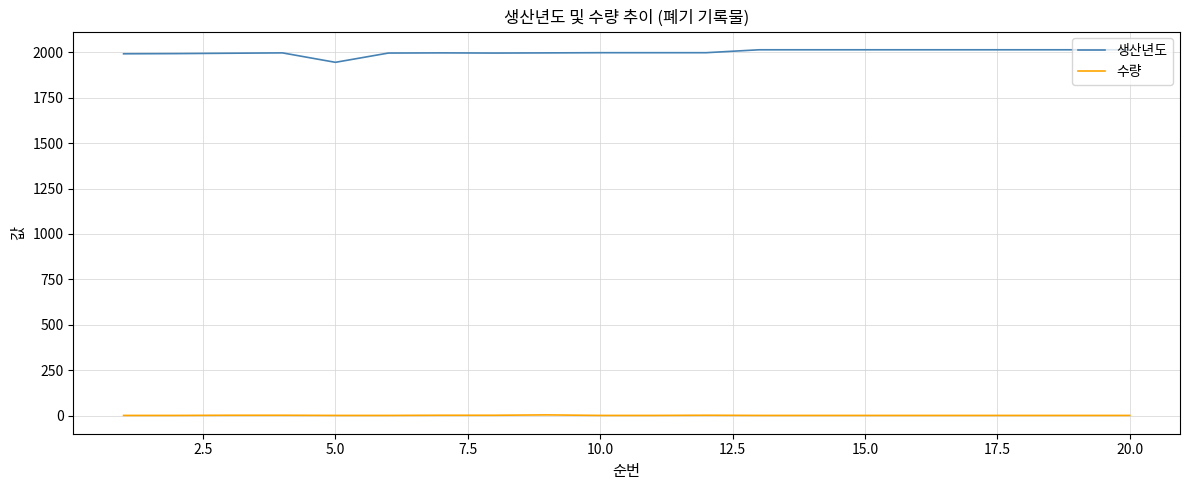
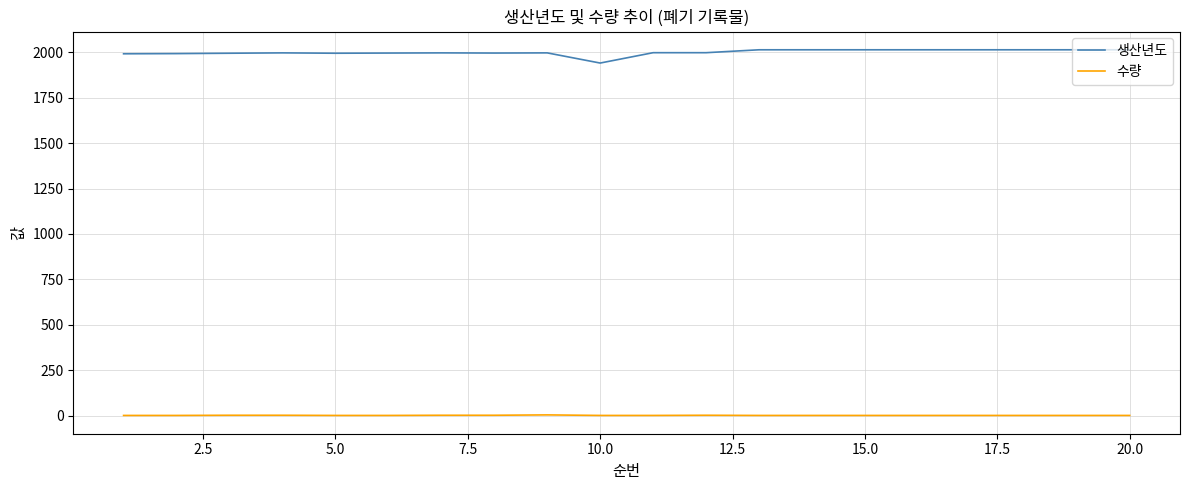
생산년도, 5.0: 1950 -> 2000
생산년도, 10.0: 2000 -> 1940
